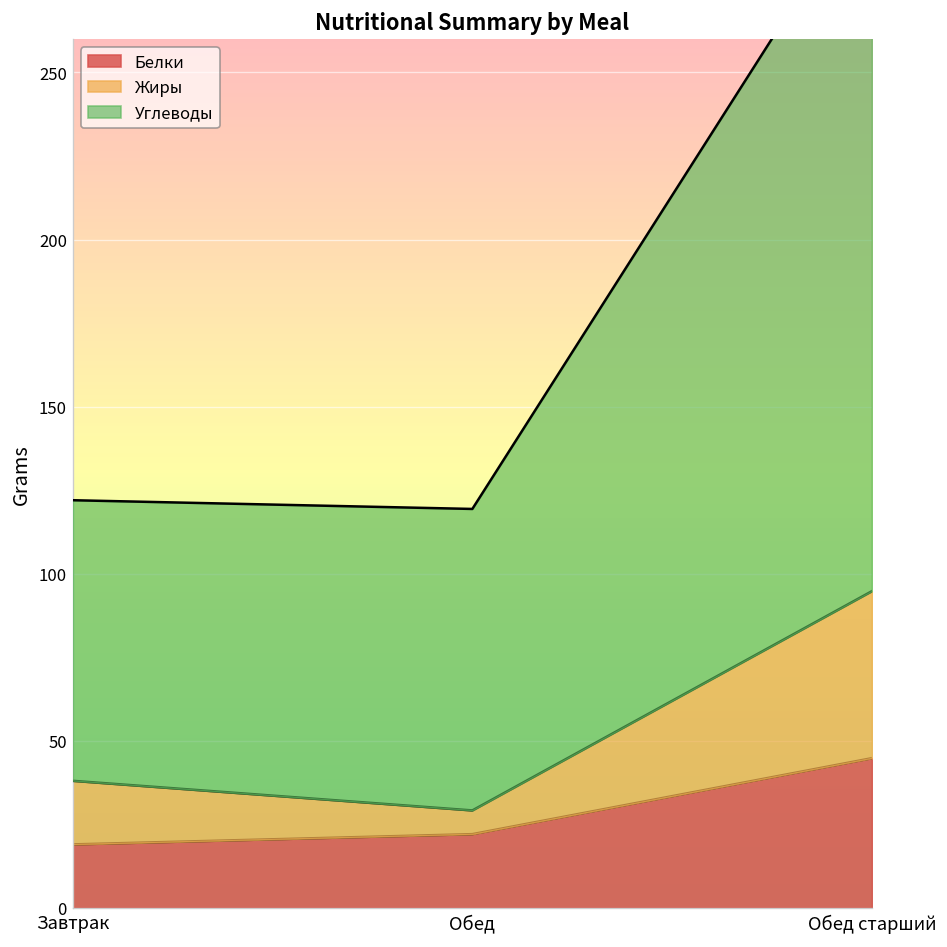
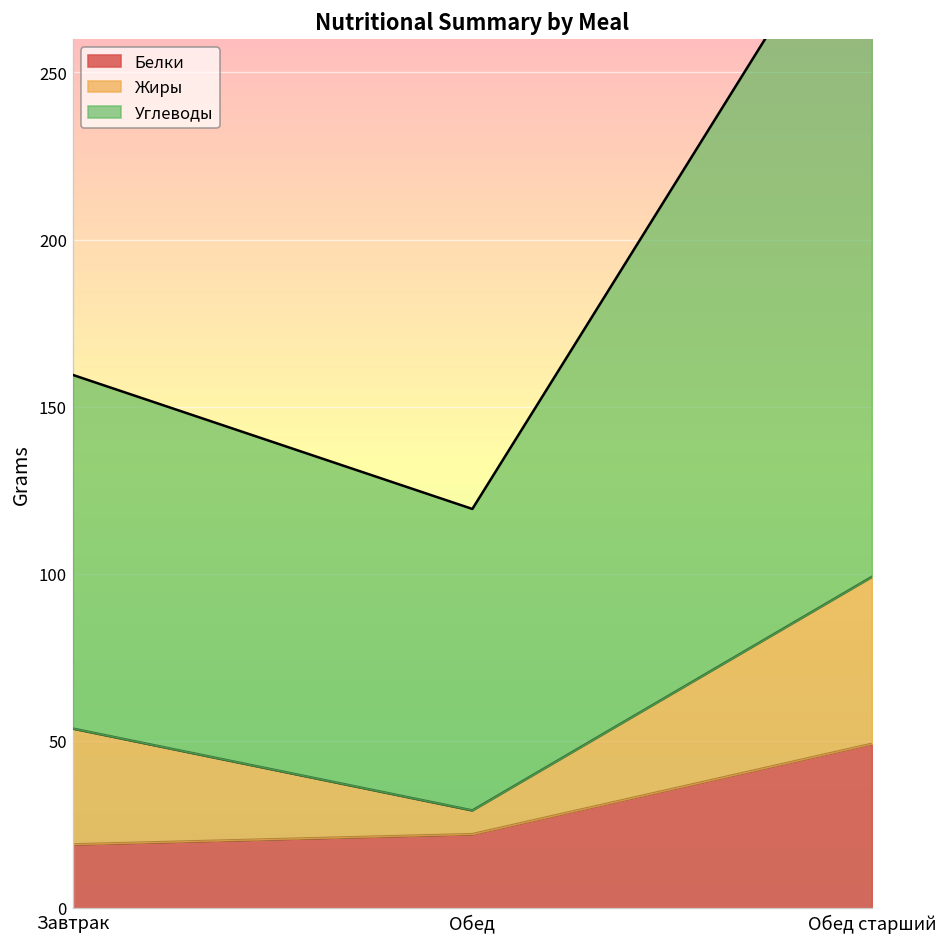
Жиры, Завтрак: 19 -> 35
Углеводы, Завтрак: 84 -> 106
Белки, Обед старший: 45 -> 49
